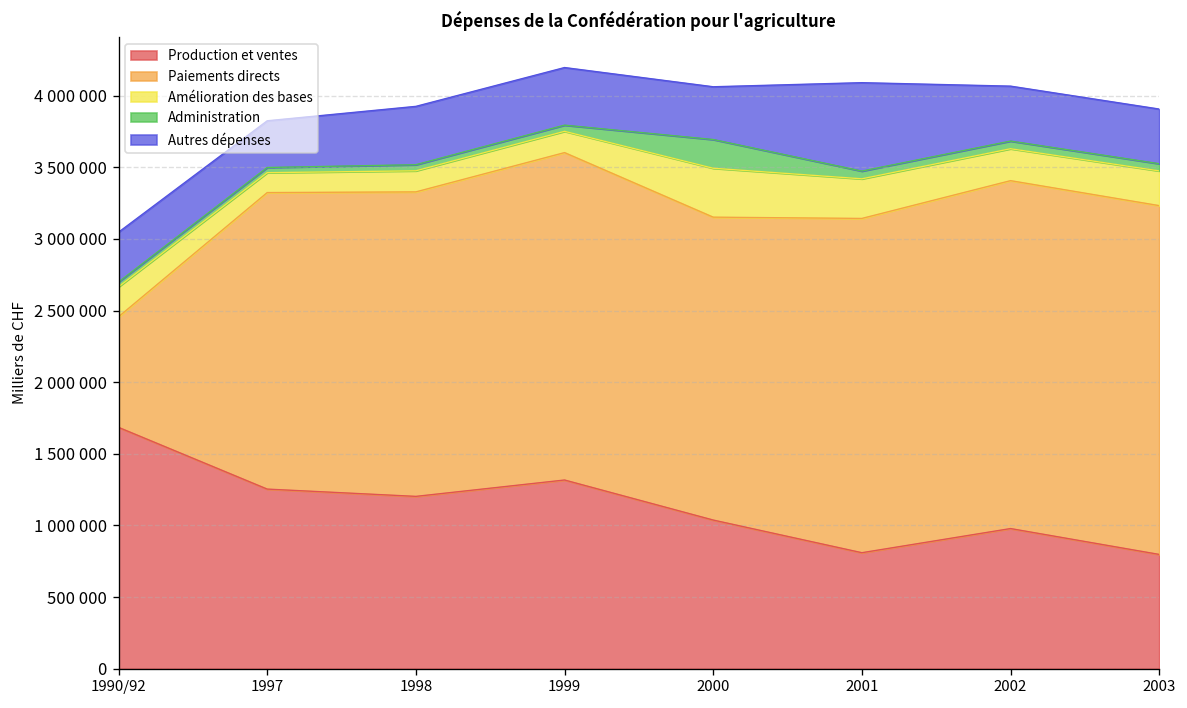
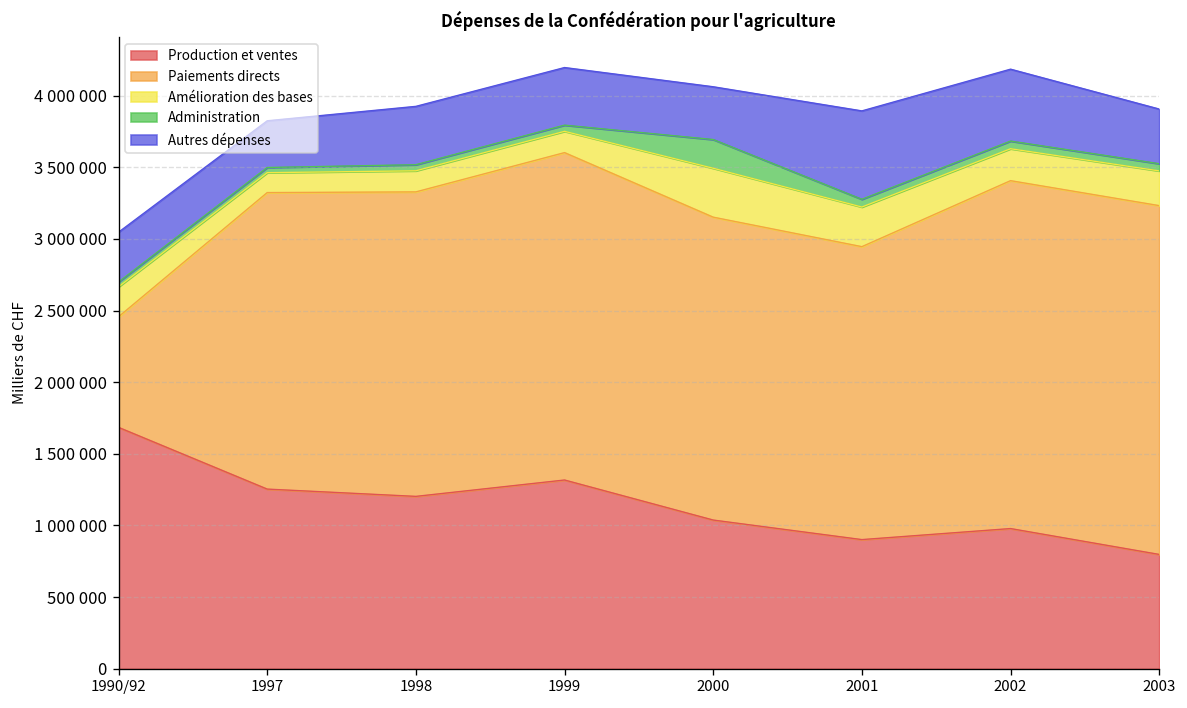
Production et ventes, 2001: 810000 -> 900000
Paiements directs, 2001: 2330000 -> 2050000
Autres dépenses, 2002: 380000 -> 500000
